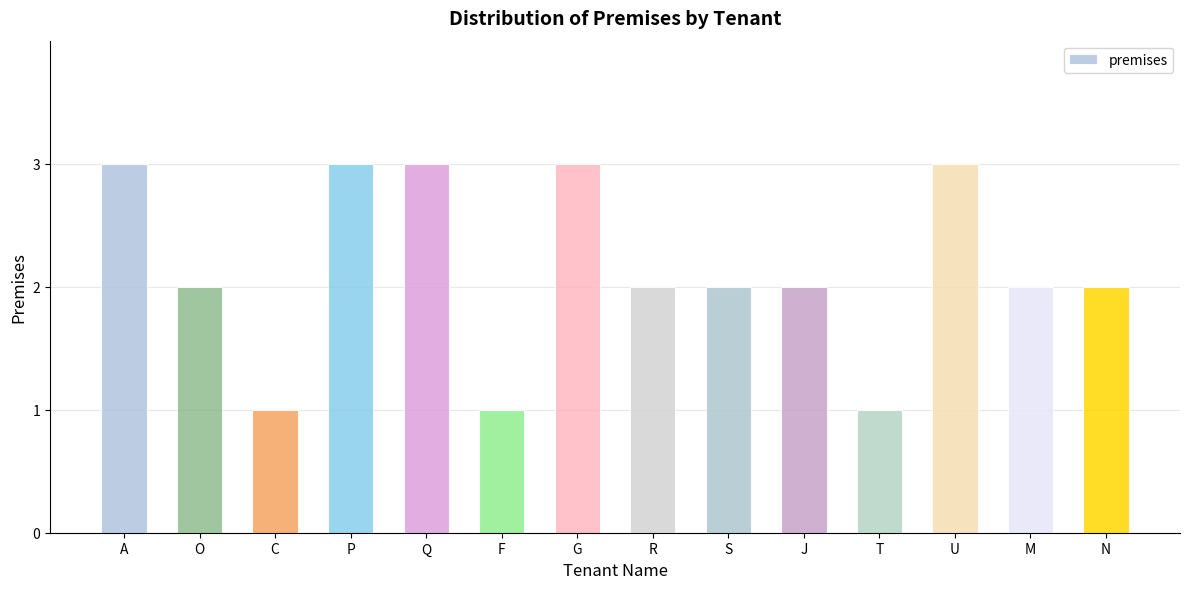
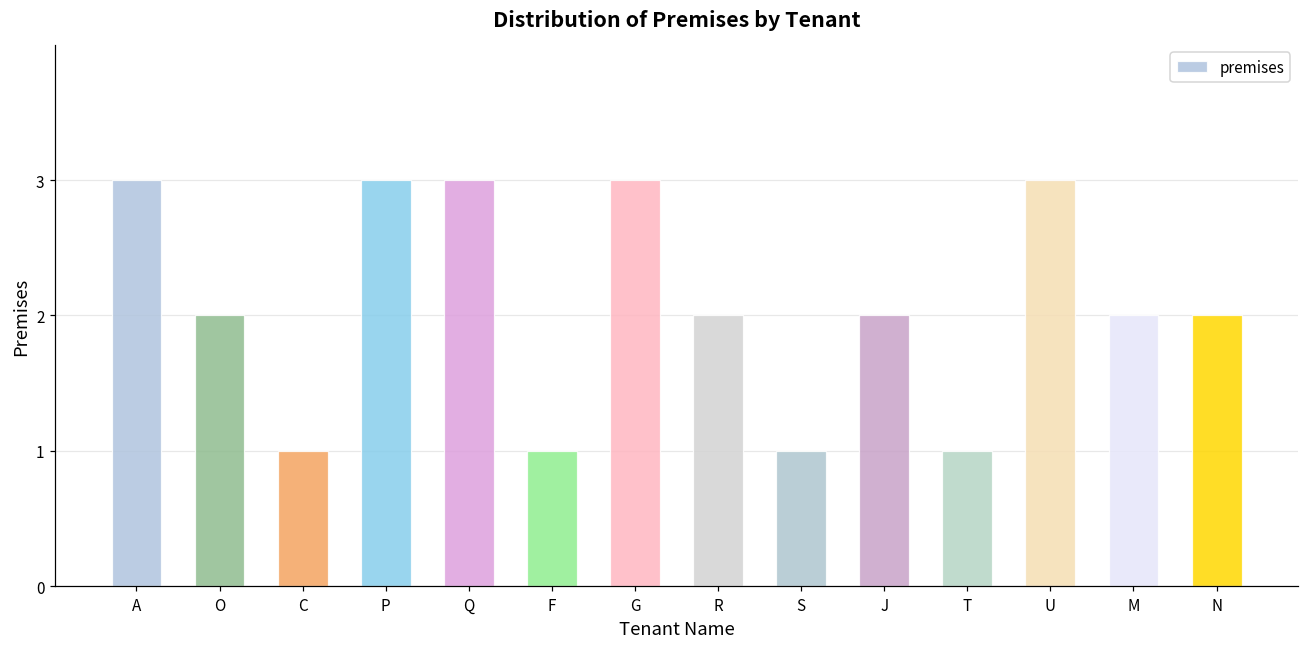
S: 2 -> 1
